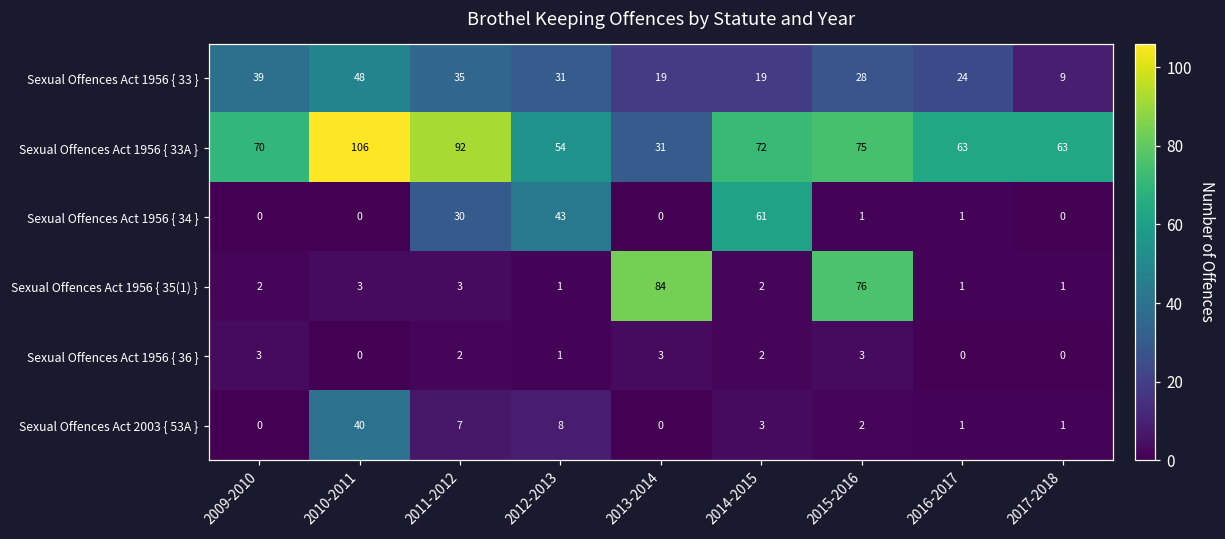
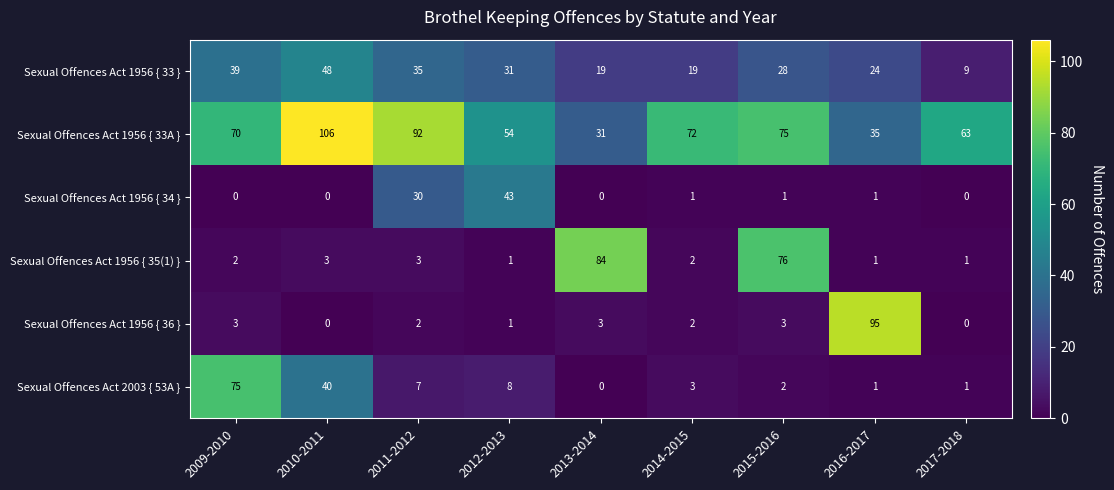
Sexual Offences Act 1956 { 33A }, 2016-2017: 63 -> 35
Sexual Offences Act 1956 { 34 }, 2014-2015: 61 -> 1
Sexual Offences Act 1956 { 36 }, 2016-2017: 0 -> 95
Sexual Offences Act 2003 { 53A }, 2009-2010: 0 -> 75
